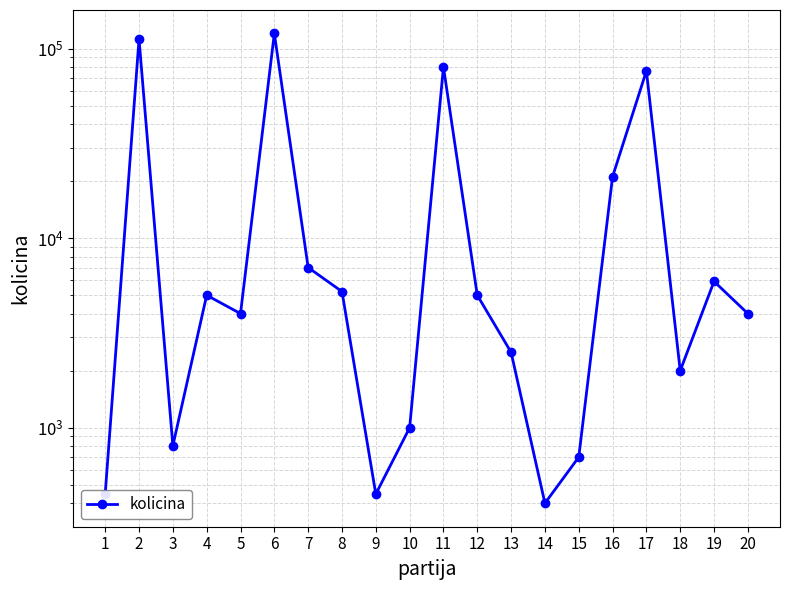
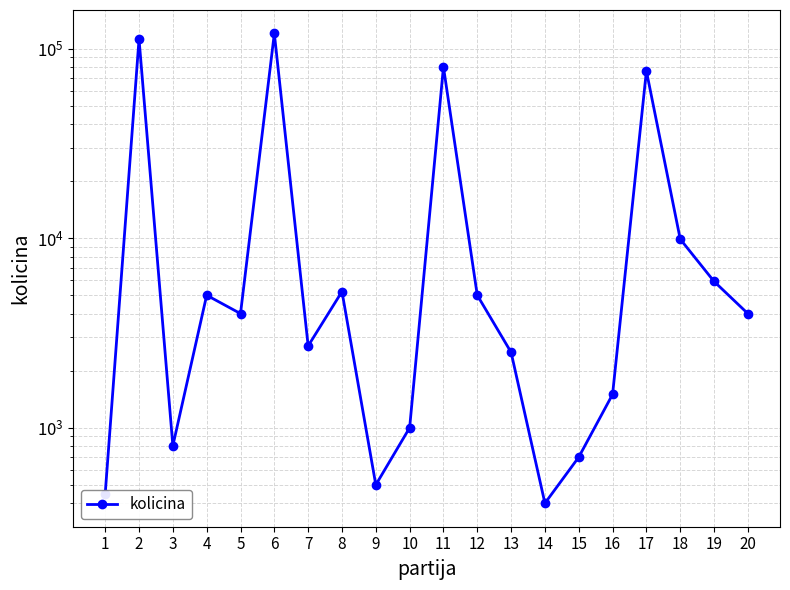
7: 7000 -> 2700
9: 450 -> 500
16: 21000 -> 1500
18: 2000 -> 10000
